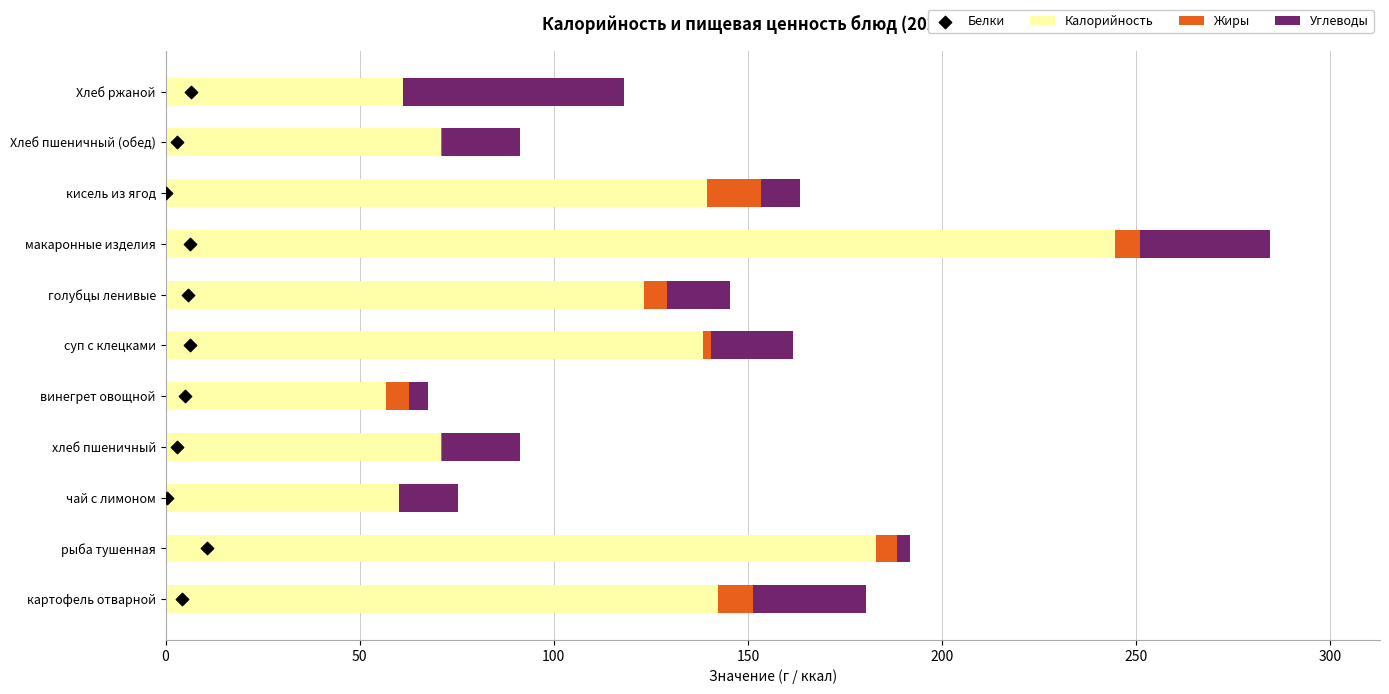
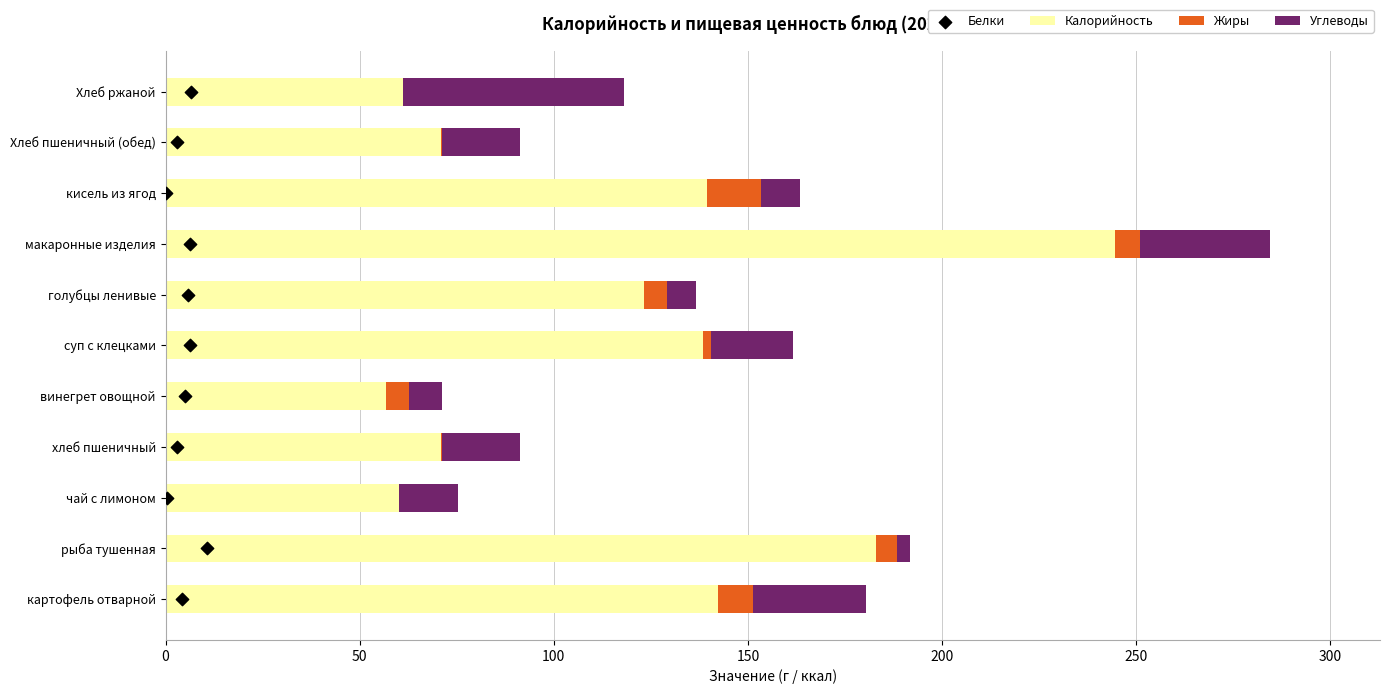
Углеводы, голубцы ленивые: 16 -> 8
Углеводы, винегрет овощной: 5 -> 8
